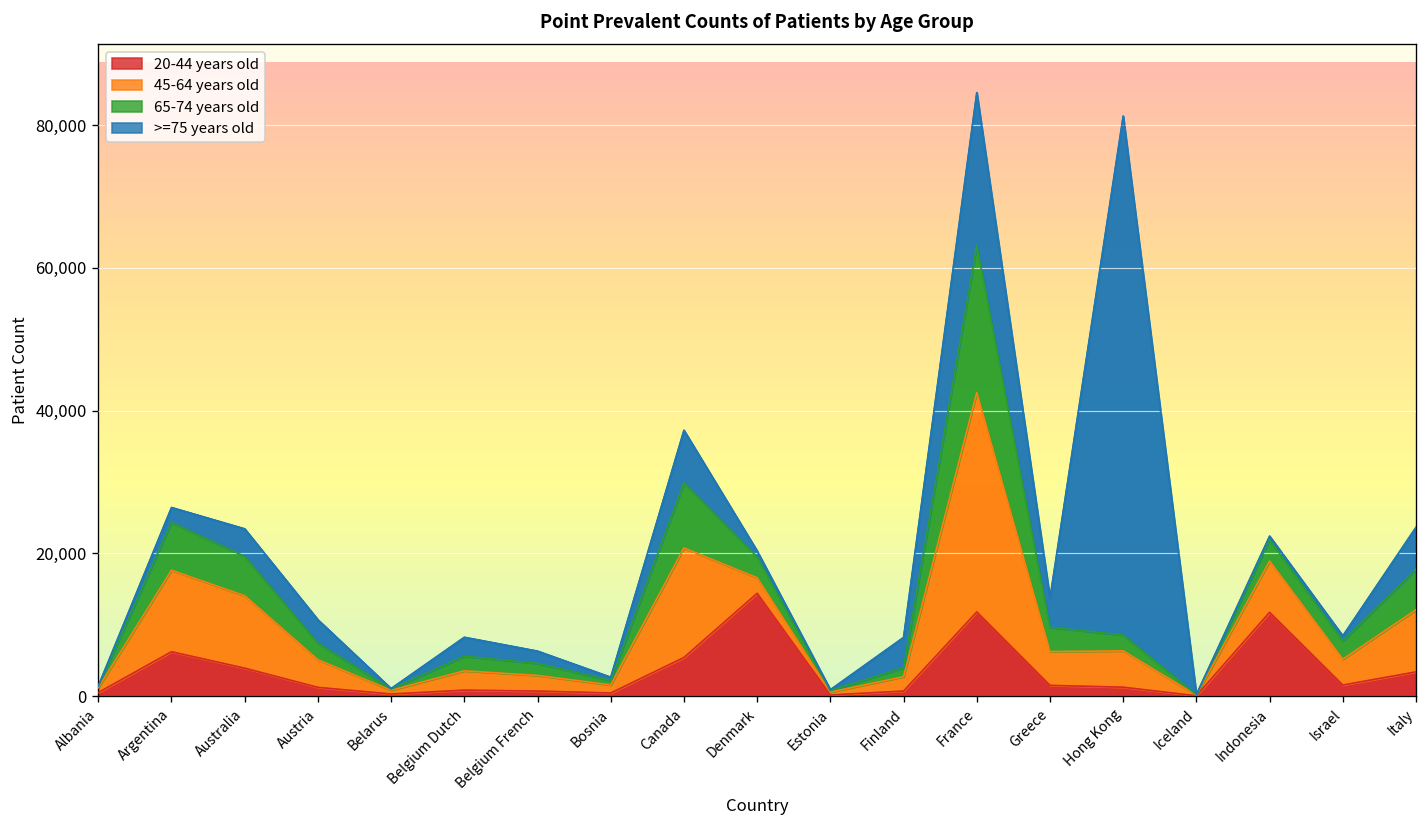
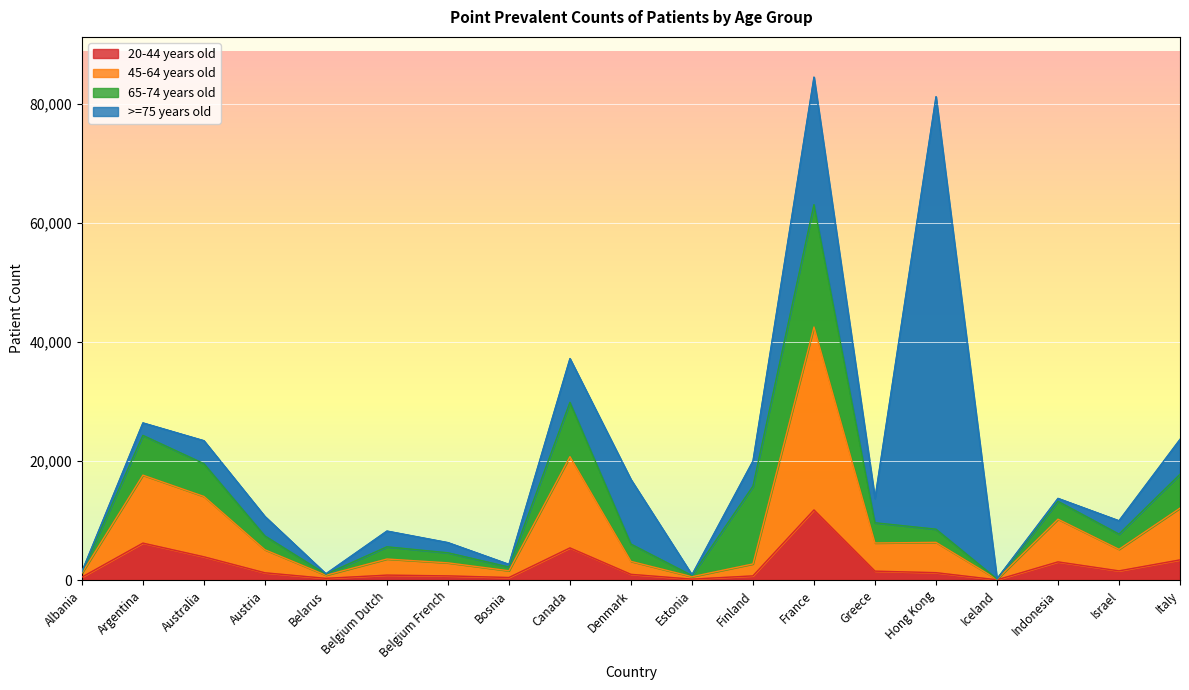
20-44 years old, Denmark: 14,000 -> 1,000
>=75 years old, Denmark: 1,000 -> 11,000
65-74 years old, Finland: 1,000 -> 13,000
20-44 years old, Indonesia: 12,000 -> 3,000
>=75 years old, Israel: 1,000 -> 2,000
